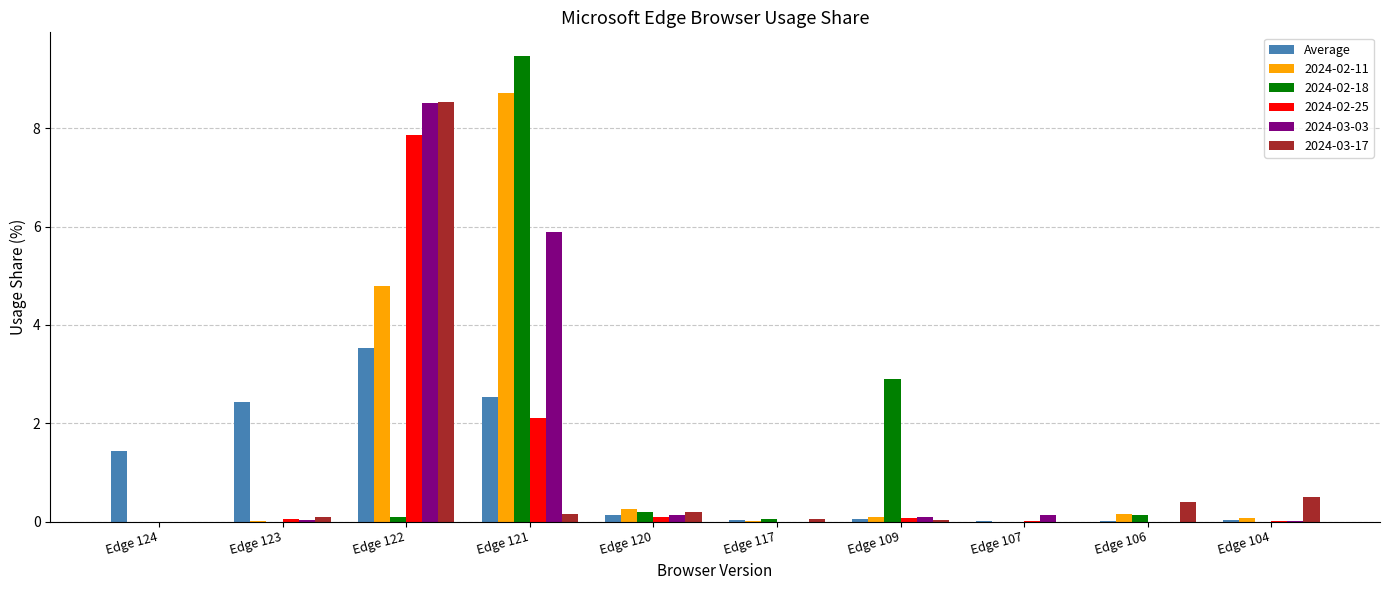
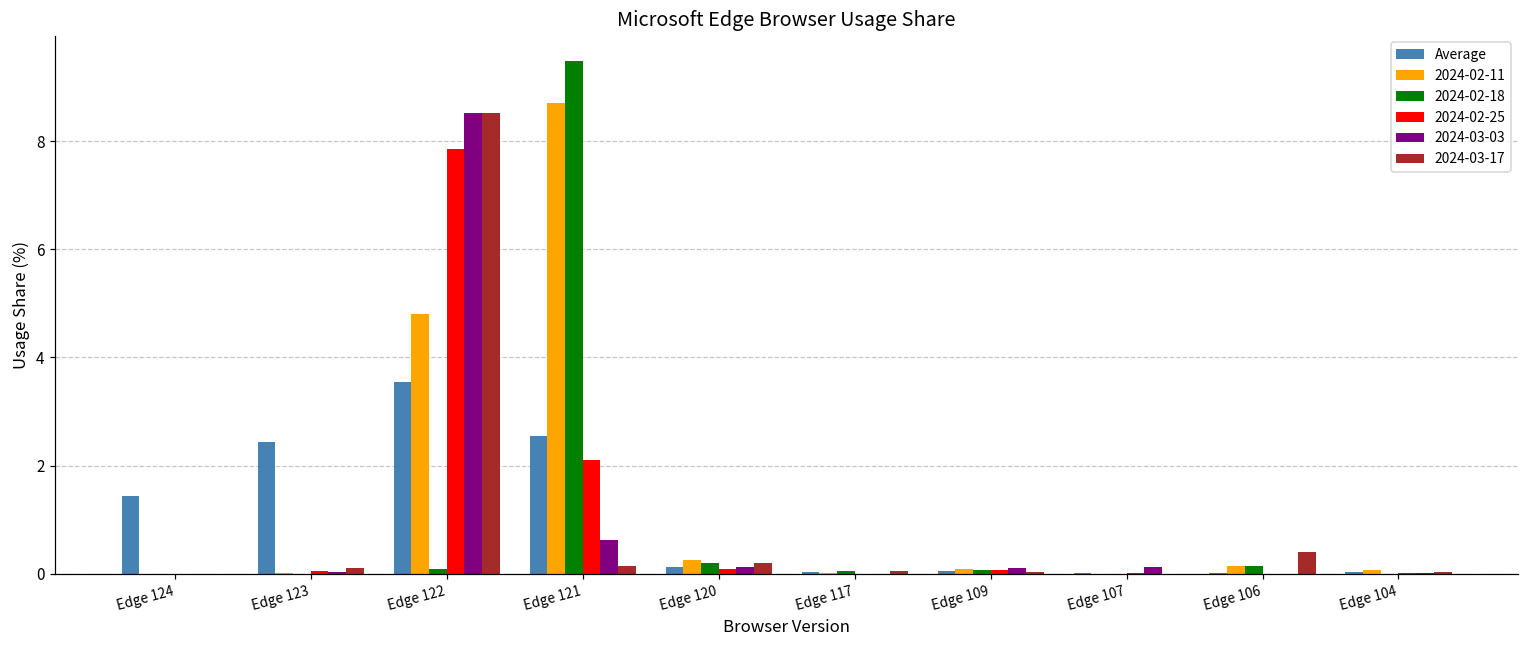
2024-03-03, Edge 121: 5.9 -> 0.6
2024-02-18, Edge 109: 2.9 -> 0.1
2024-03-17, Edge 104: 0.5 -> 0.0
